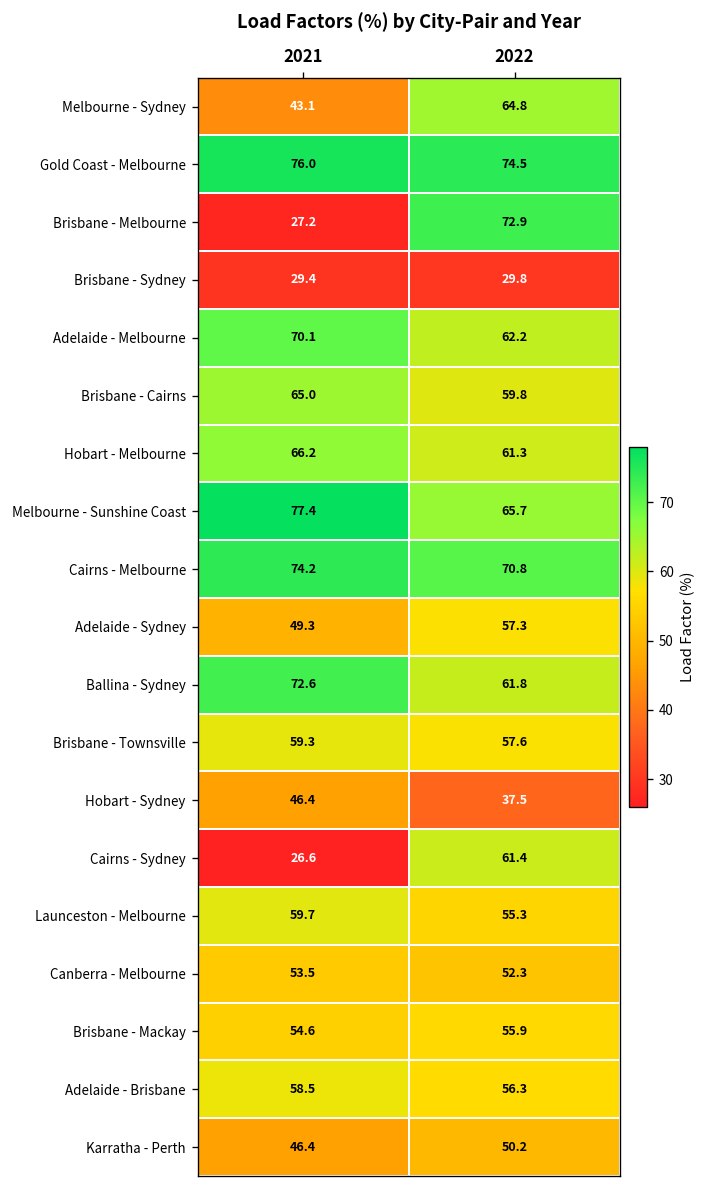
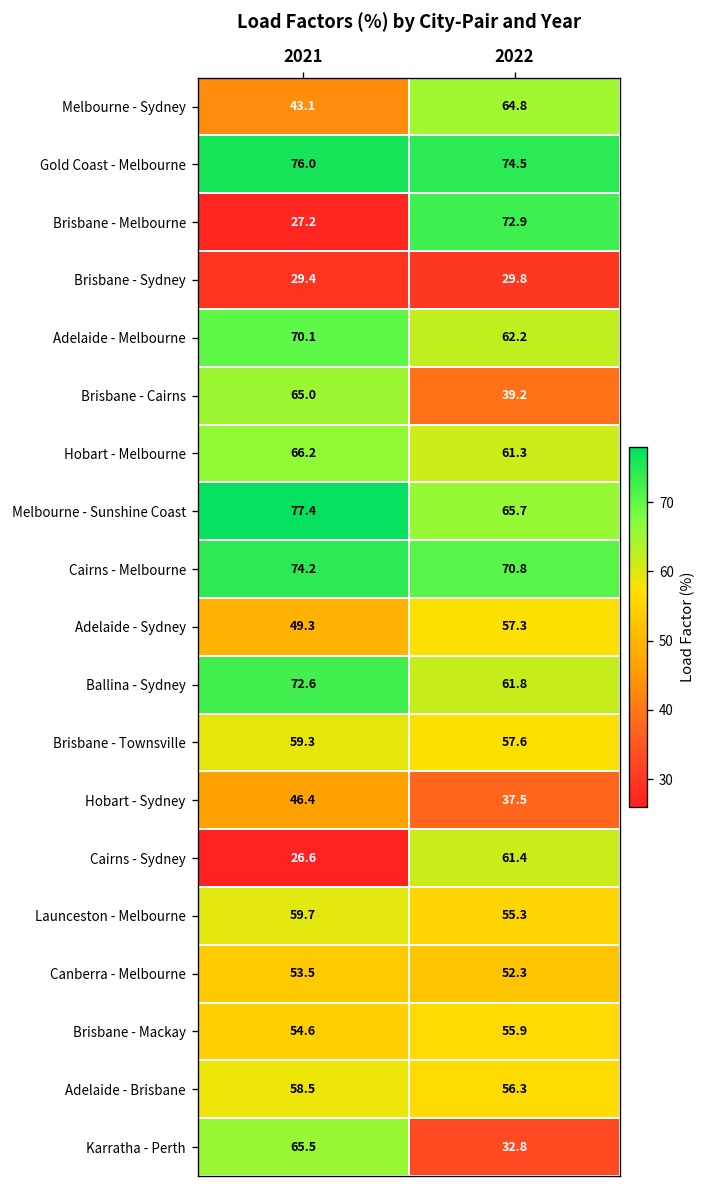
Brisbane - Cairns, 2022: 59.8 -> 39.2
Karratha - Perth, 2021: 46.4 -> 65.5
Karratha - Perth, 2022: 50.2 -> 32.8
